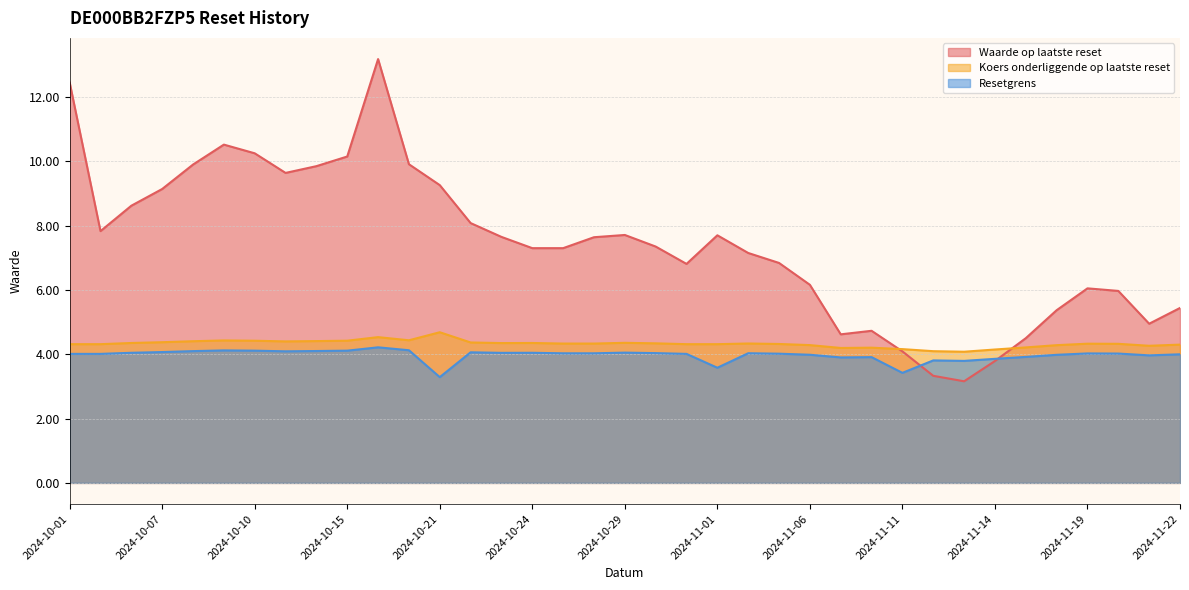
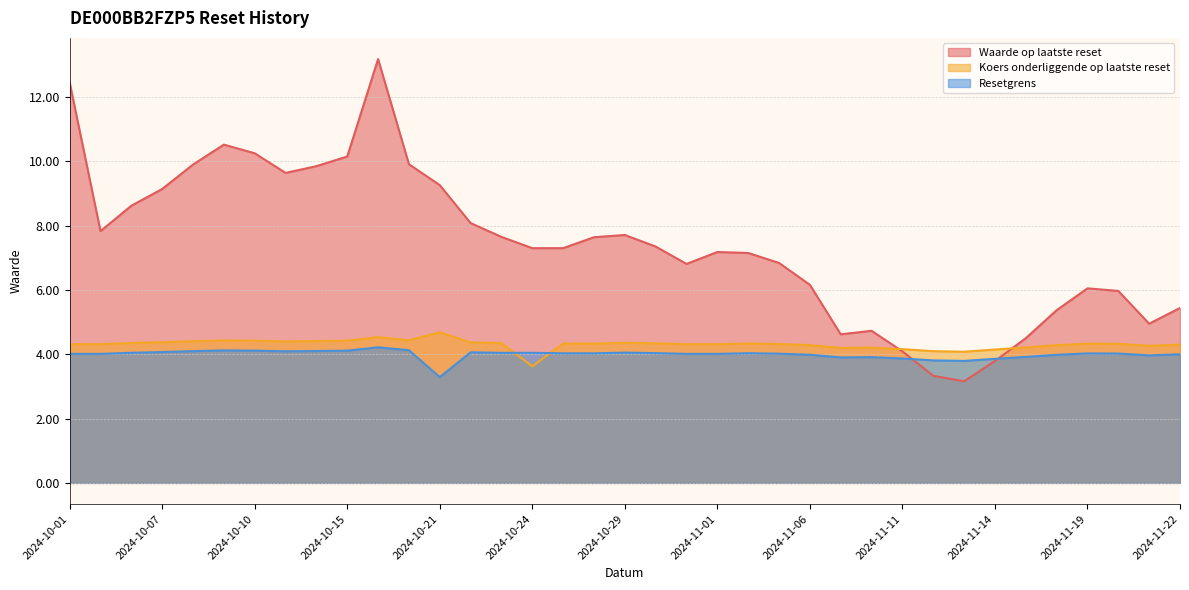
Koers onderliggende op laatste reset, 2024-10-24: 4.4 -> 3.6
Waarde op laatste reset, 2024-11-01: 7.7 -> 7.2
Resetgrens, 2024-11-01: 3.6 -> 4.0
Resetgrens, 2024-11-11: 3.4 -> 3.9
